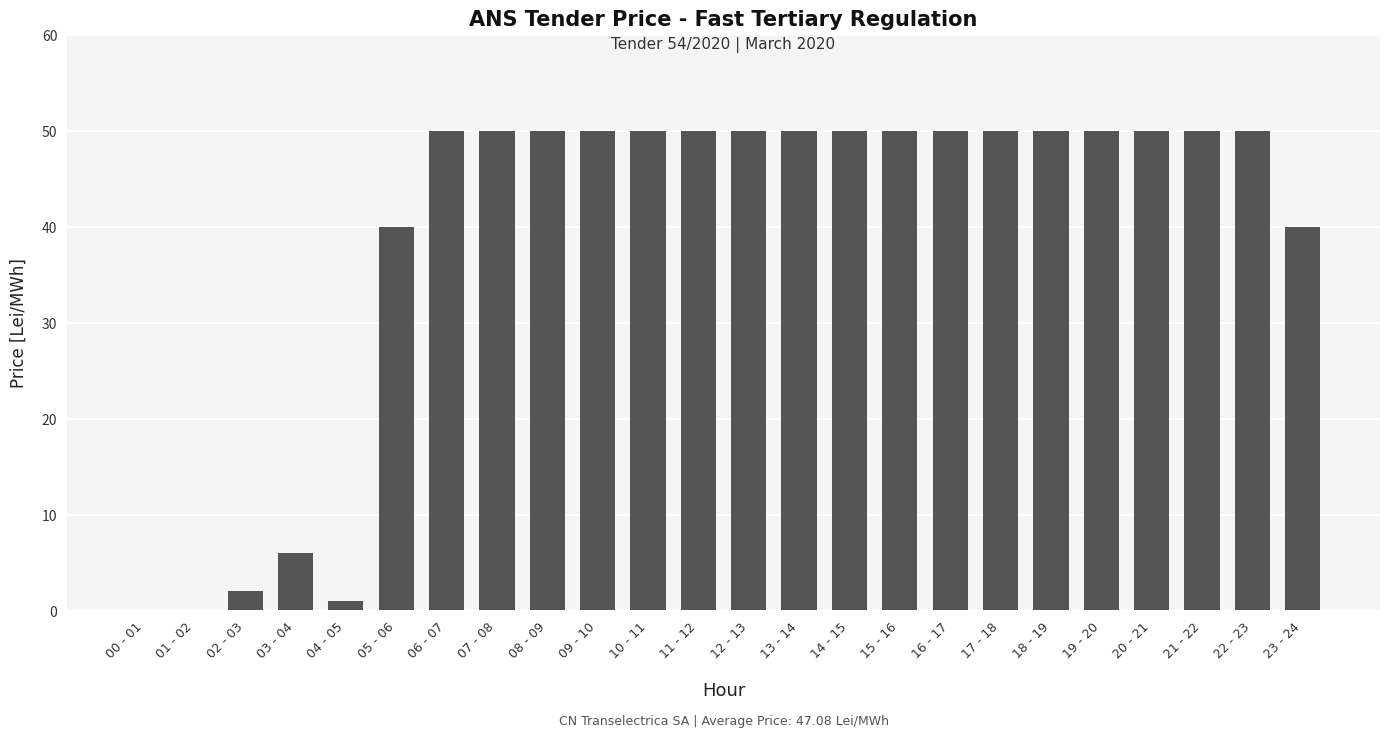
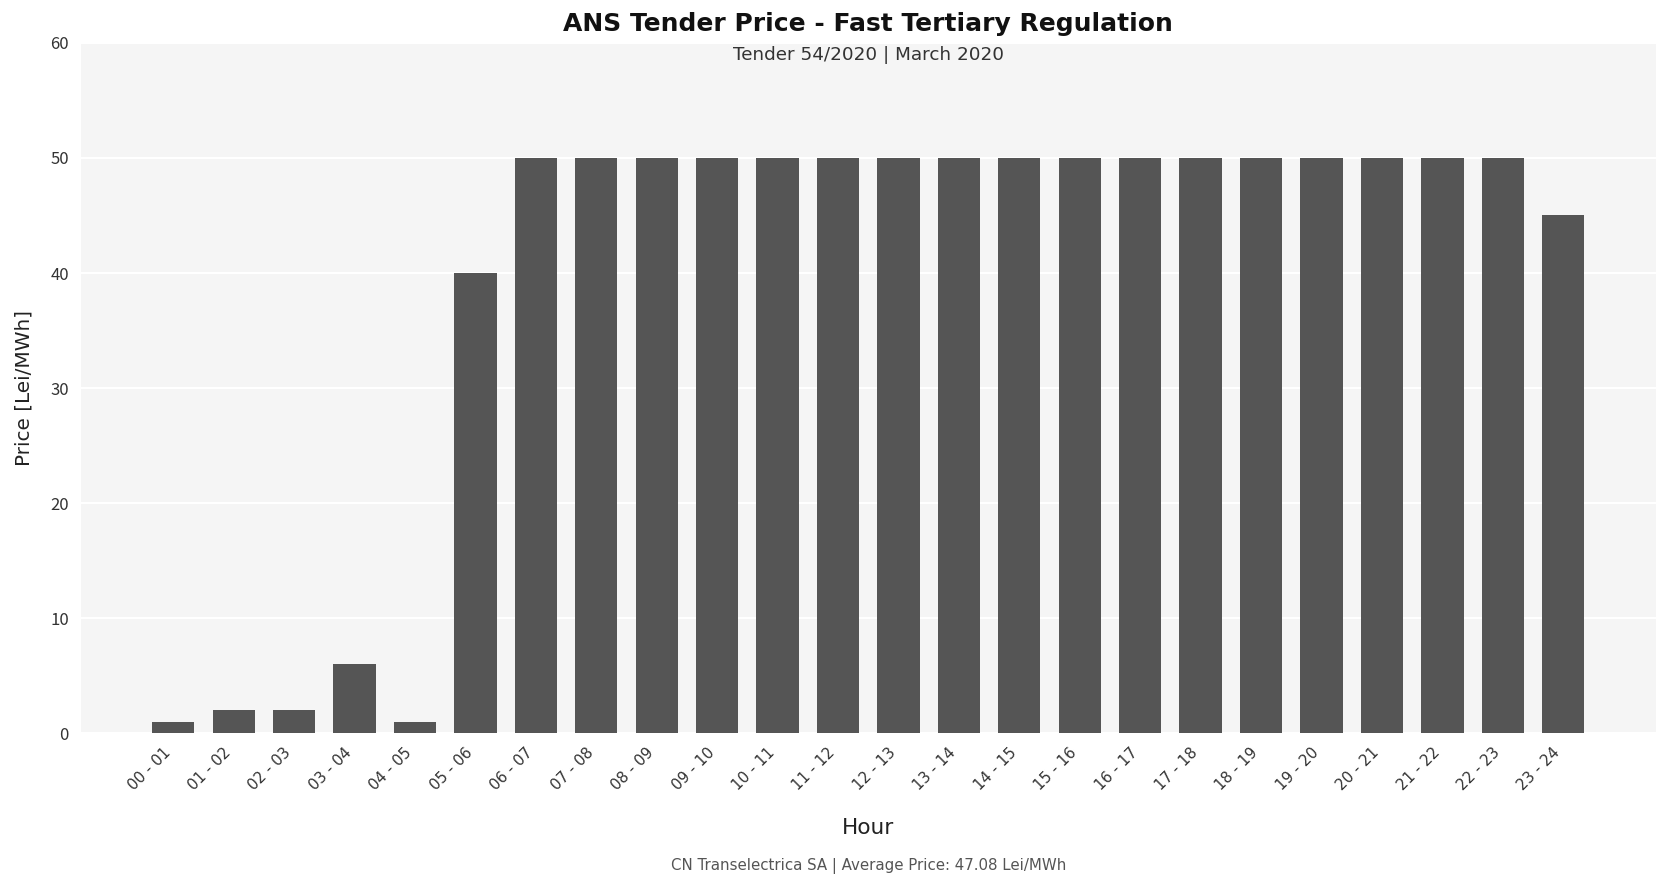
00 - 01: 0 -> 1
01 - 02: 0 -> 2
23 - 24: 40 -> 45
